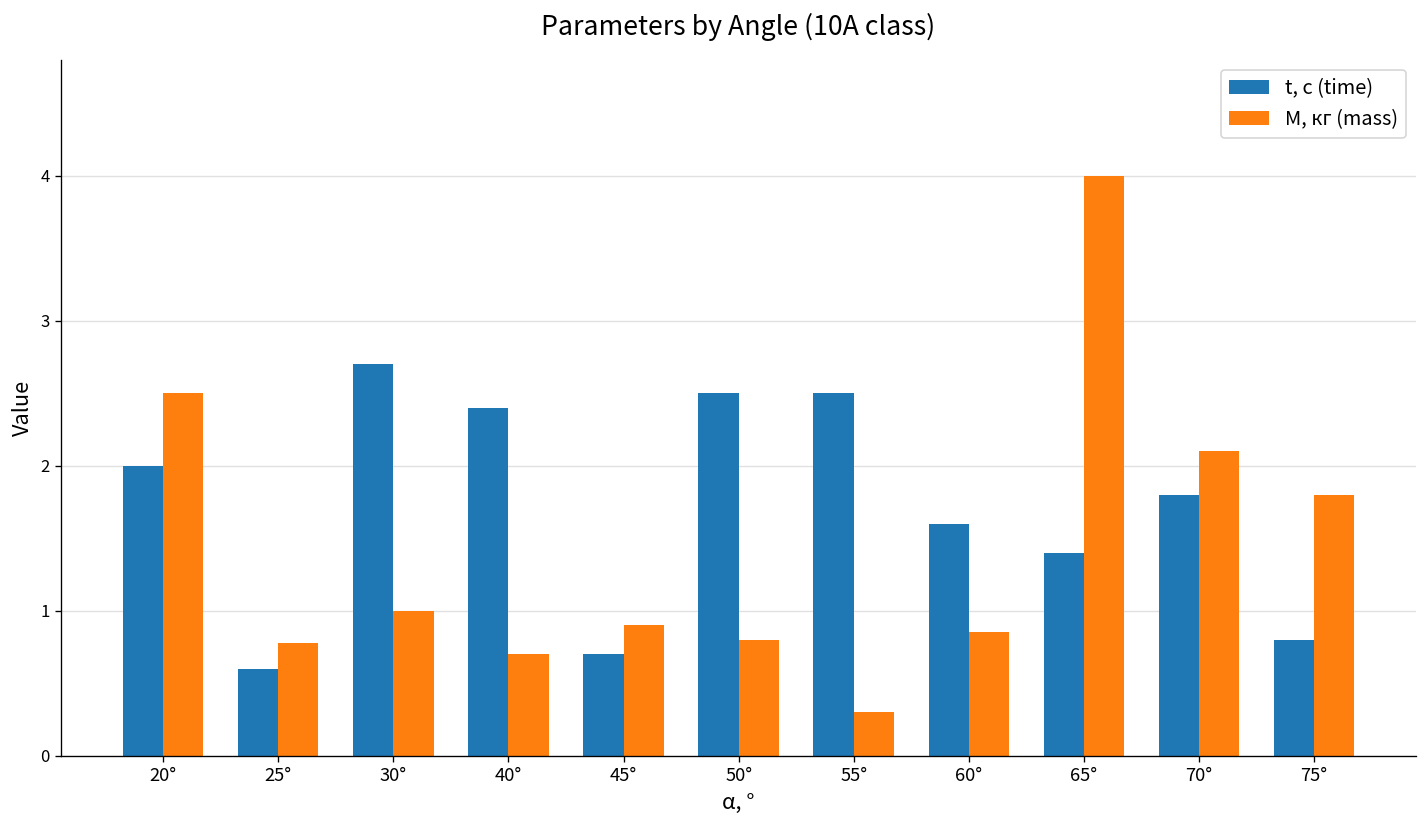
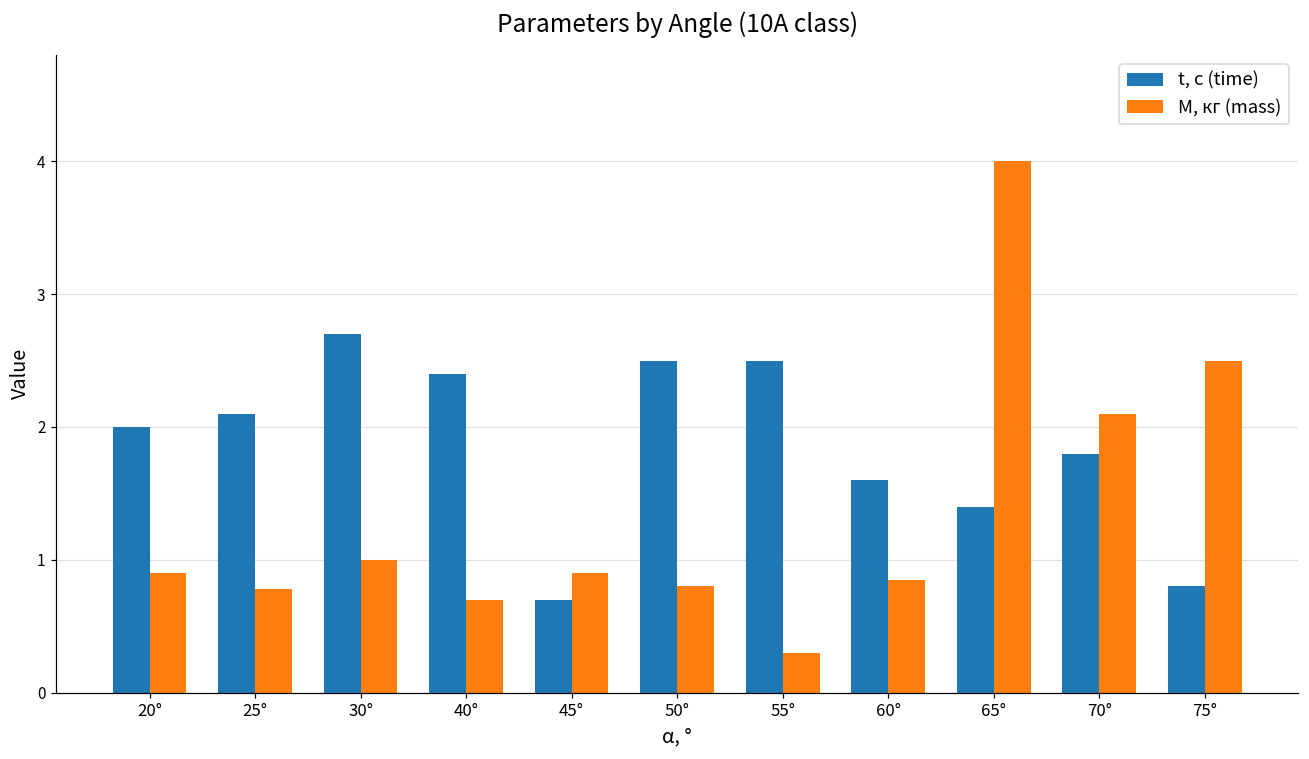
M, кг (mass), 20°: 2.5 -> 0.9
t, с (time), 25°: 0.6 -> 2.1
M, кг (mass), 75°: 1.8 -> 2.5
